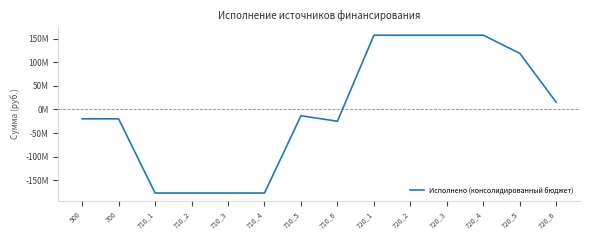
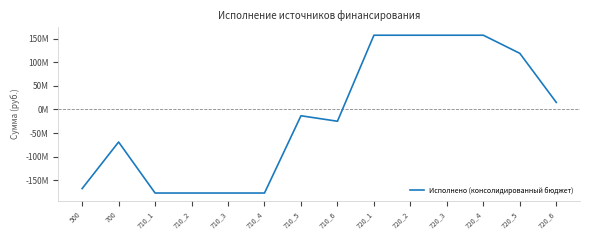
500: -20000000 -> -170000000
700: -20000000 -> -70000000
